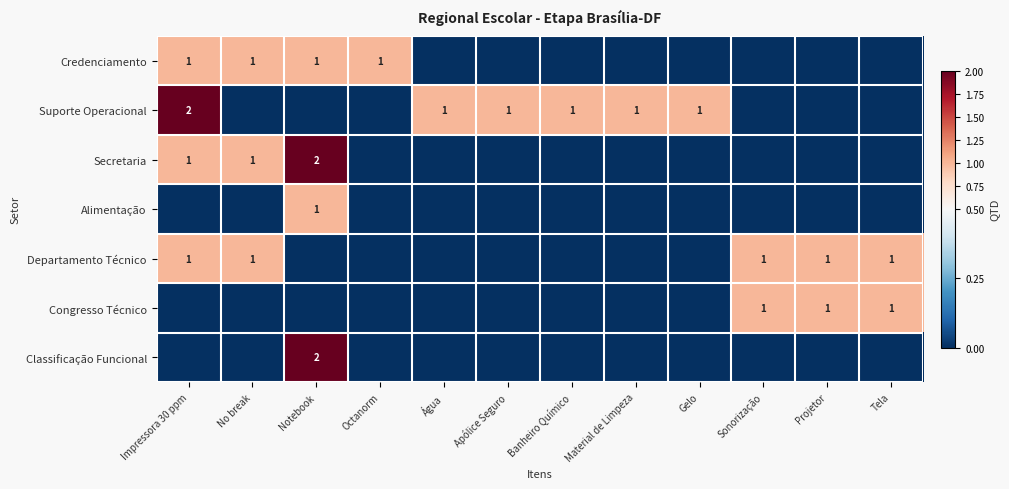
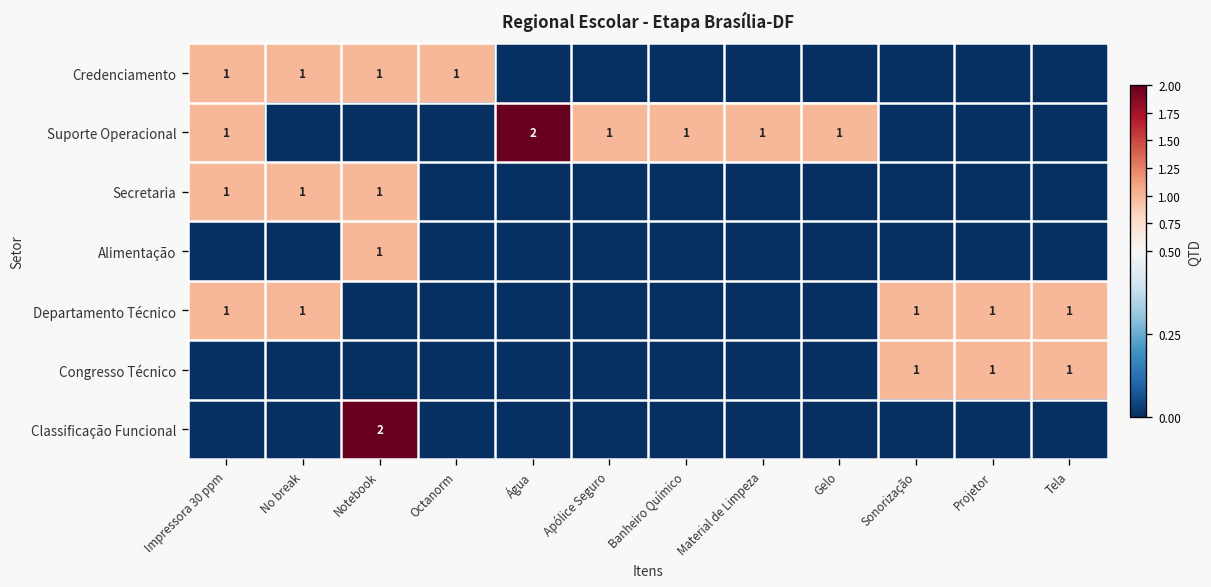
Suporte Operacional, Impressora 30 ppm: 2 -> 1
Suporte Operacional, Água: 1 -> 2
Secretaria, Notebook: 2 -> 1
